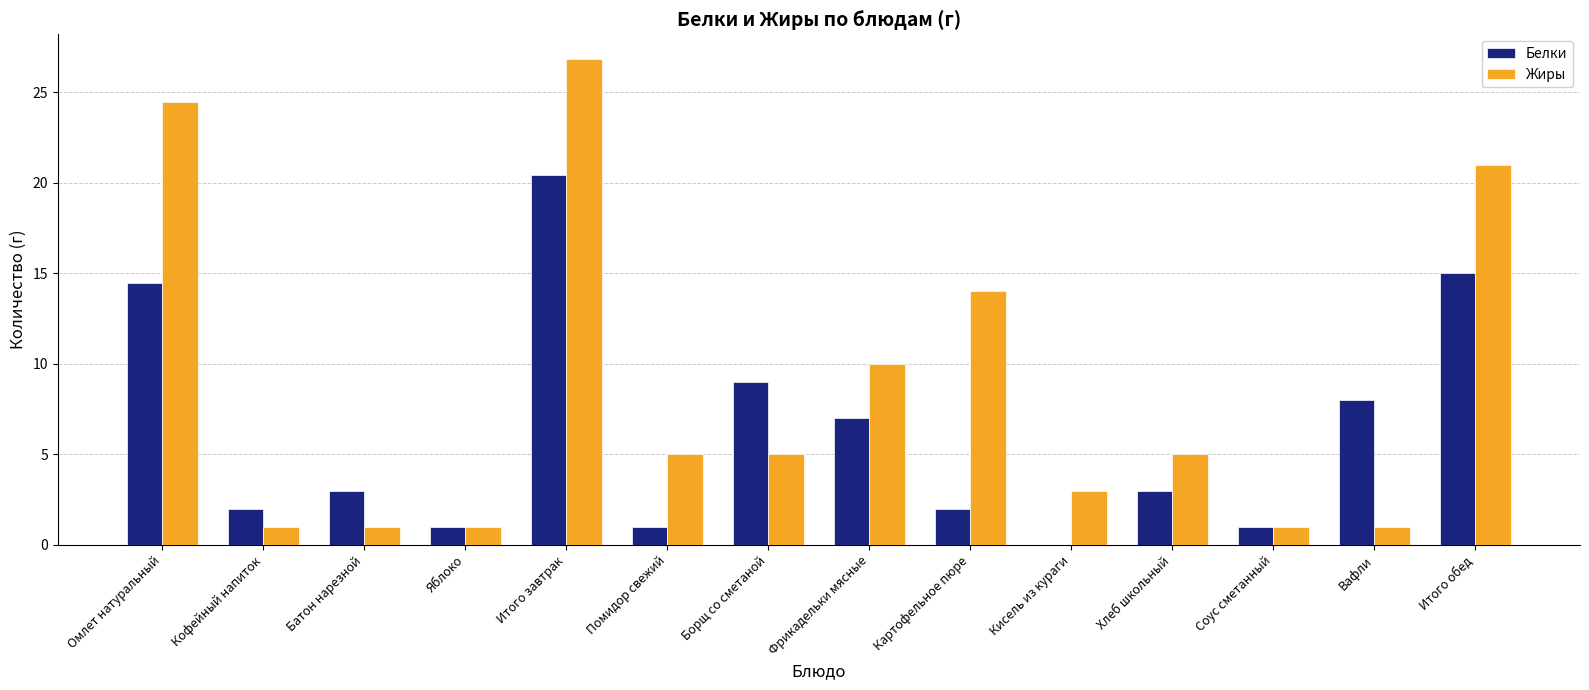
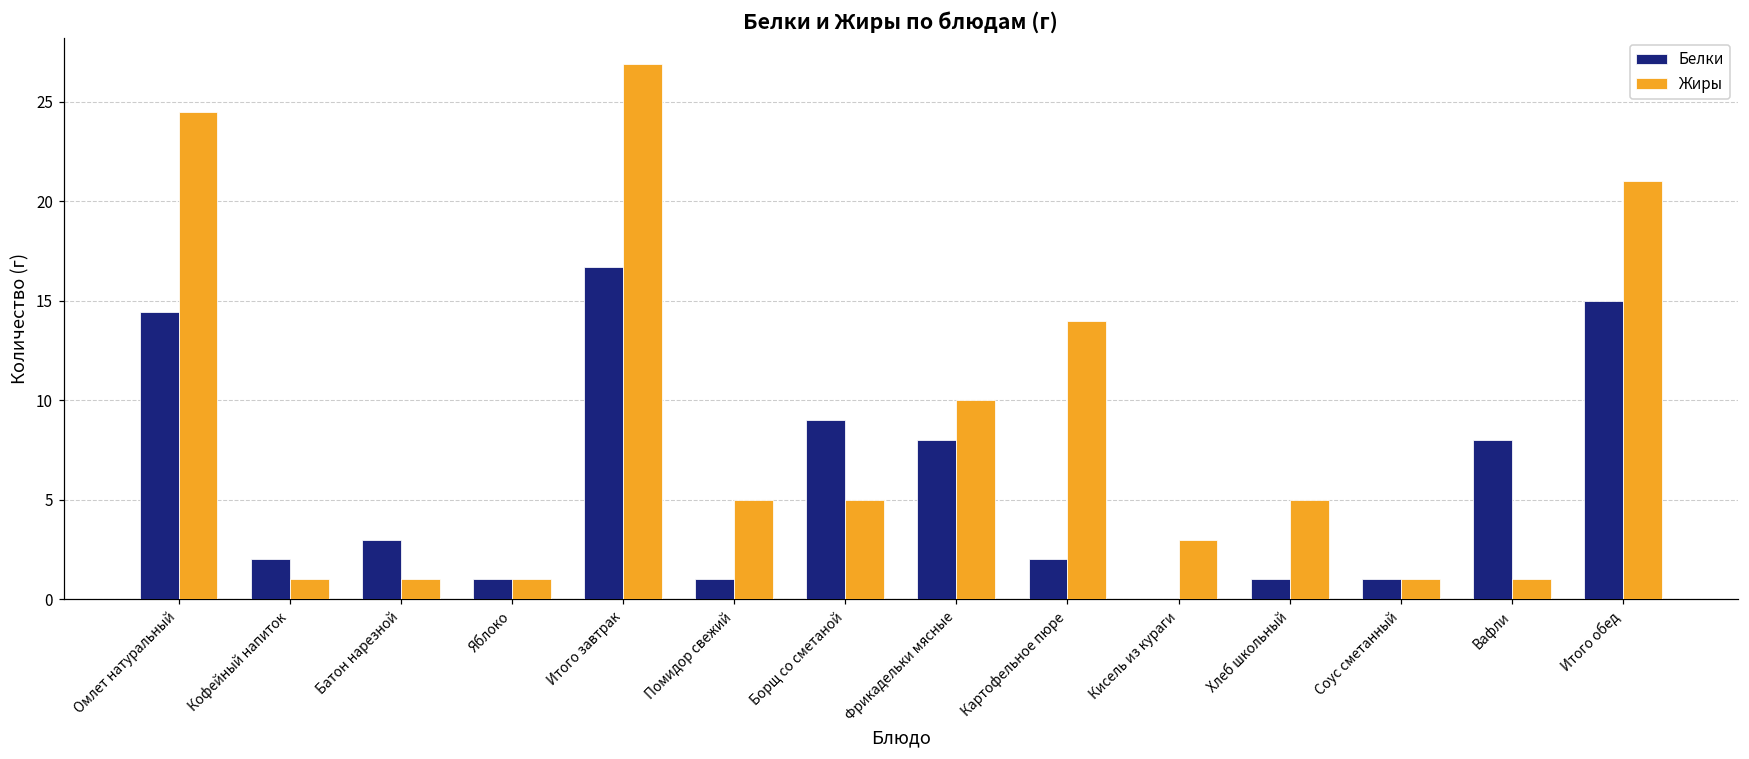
Белки, Итого завтрак: 20.5 -> 16.7
Белки, Фрикадельки мясные: 7 -> 8
Белки, Хлеб школьный: 3 -> 1
